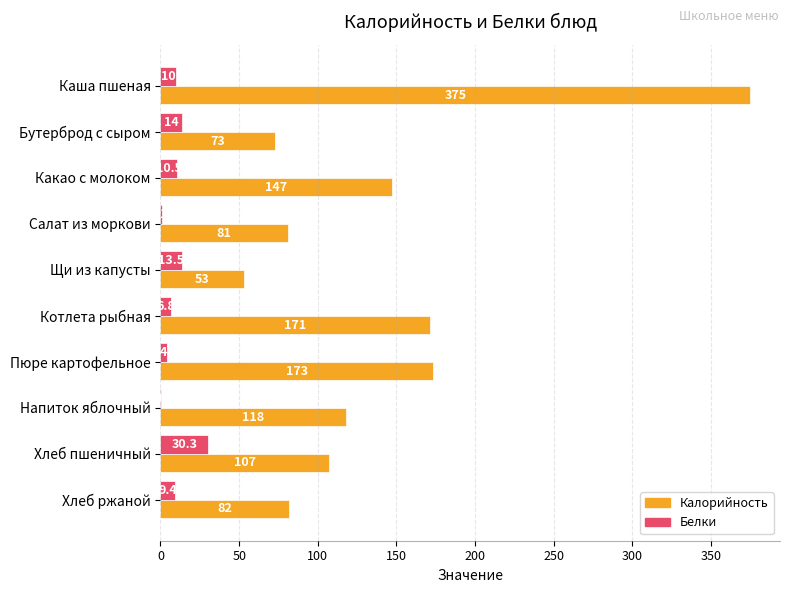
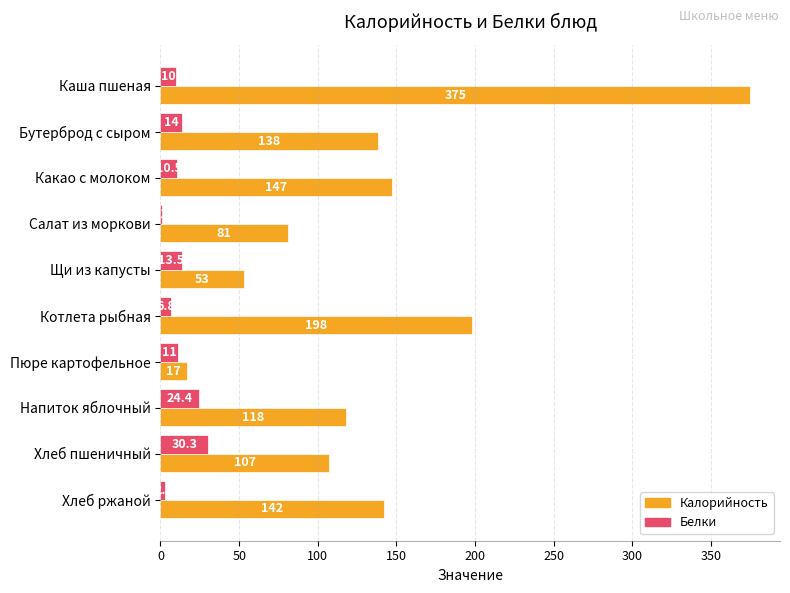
Калорийность, Бутерброд с сыром: 73 -> 138
Калорийность, Котлета рыбная: 171 -> 198
Белки, Пюре картофельное: 4 -> 11
Калорийность, Пюре картофельное: 173 -> 17
Белки, Напиток яблочный: 0 -> 24
Белки, Хлеб ржаной: 9 -> 3
Калорийность, Хлеб ржаной: 82 -> 142
